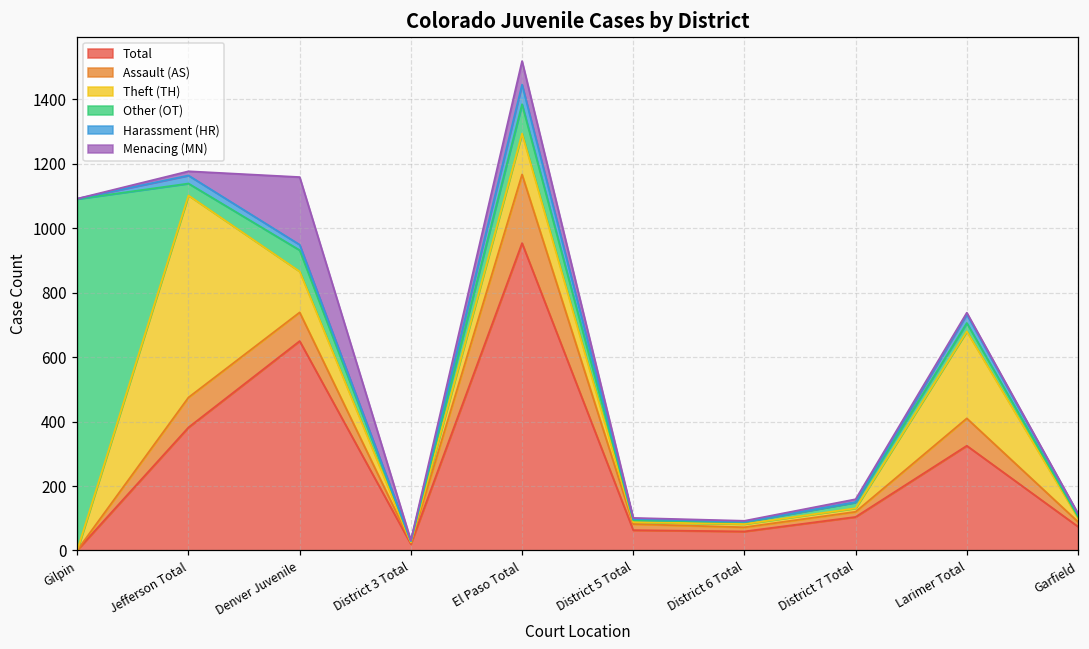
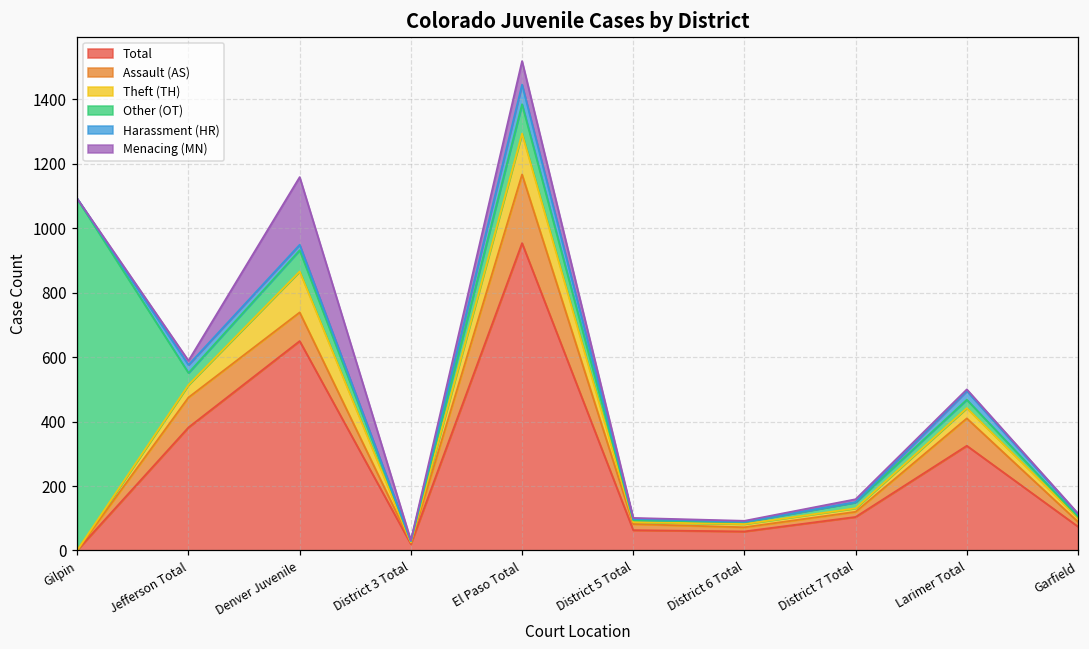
Theft (TH), Jefferson Total: 630 -> 40
Theft (TH), Larimer Total: 270 -> 30
